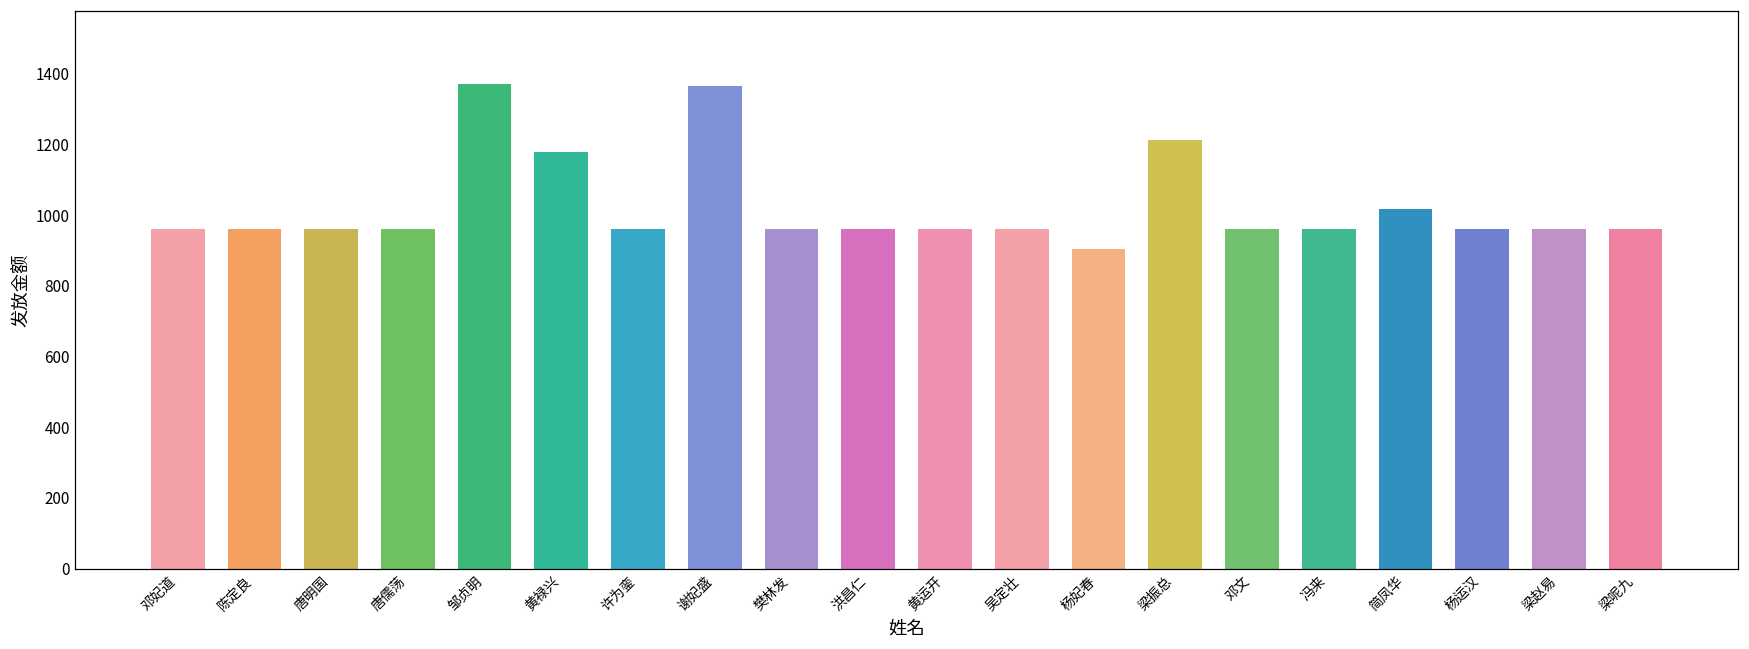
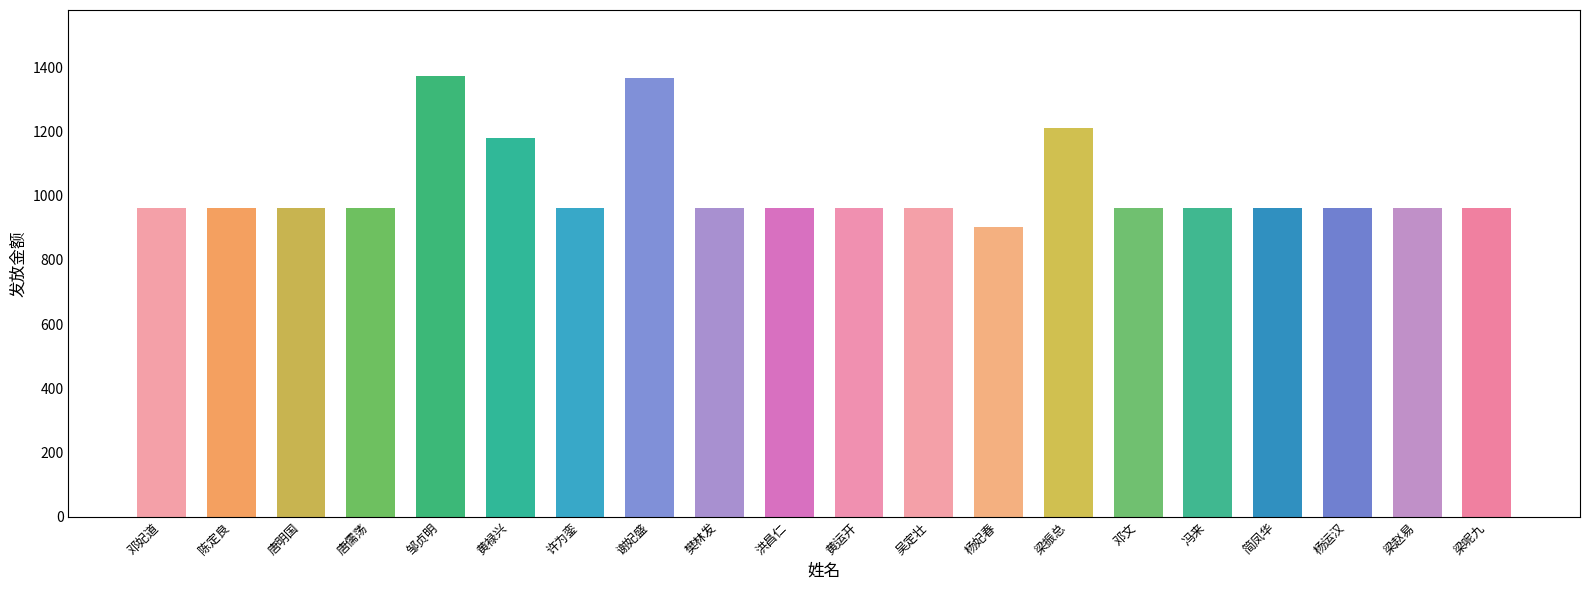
简凤华: 1020 -> 960
